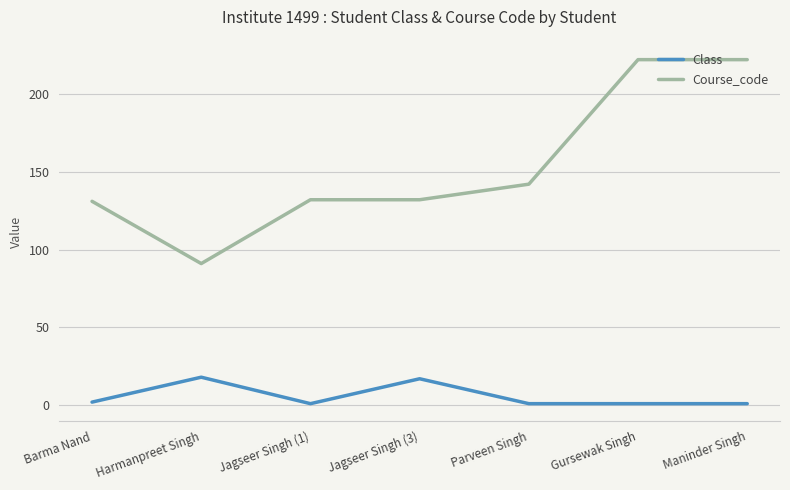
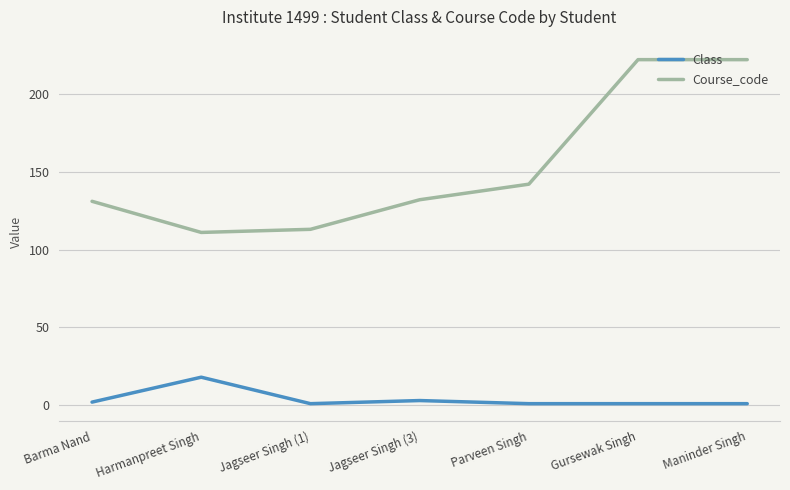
Course_code, Harmanpreet Singh: 91 -> 111
Course_code, Jagseer Singh (1): 132 -> 113
Class, Jagseer Singh (3): 17 -> 3
